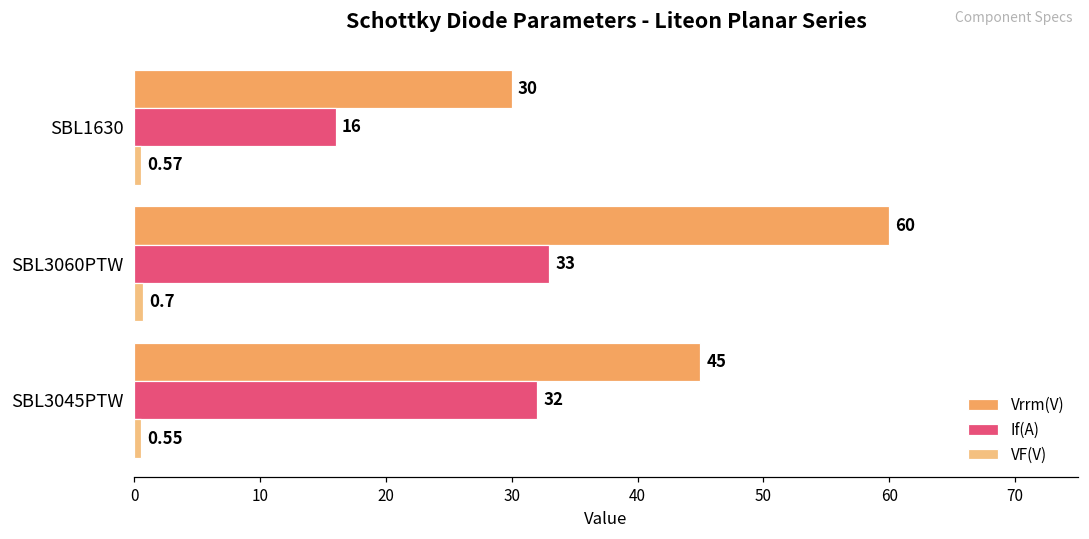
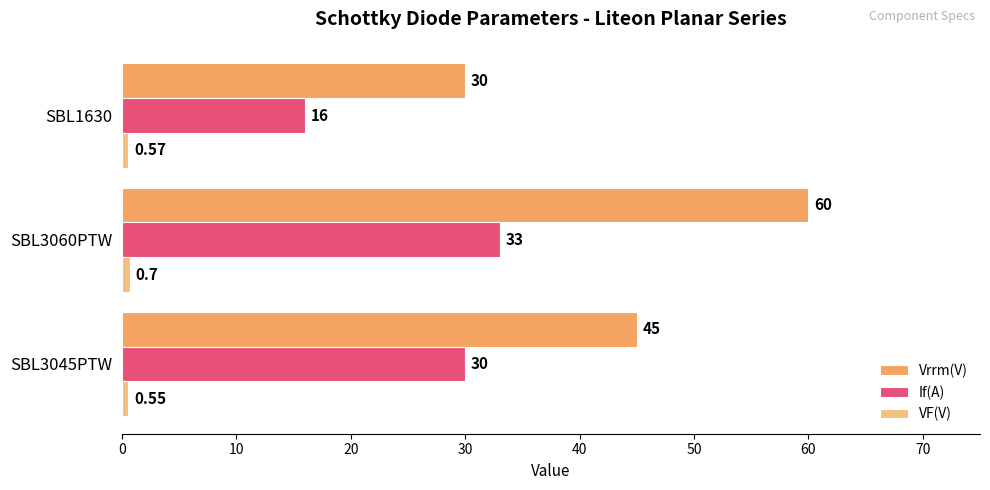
If(A), SBL3045PTW: 32 -> 30
